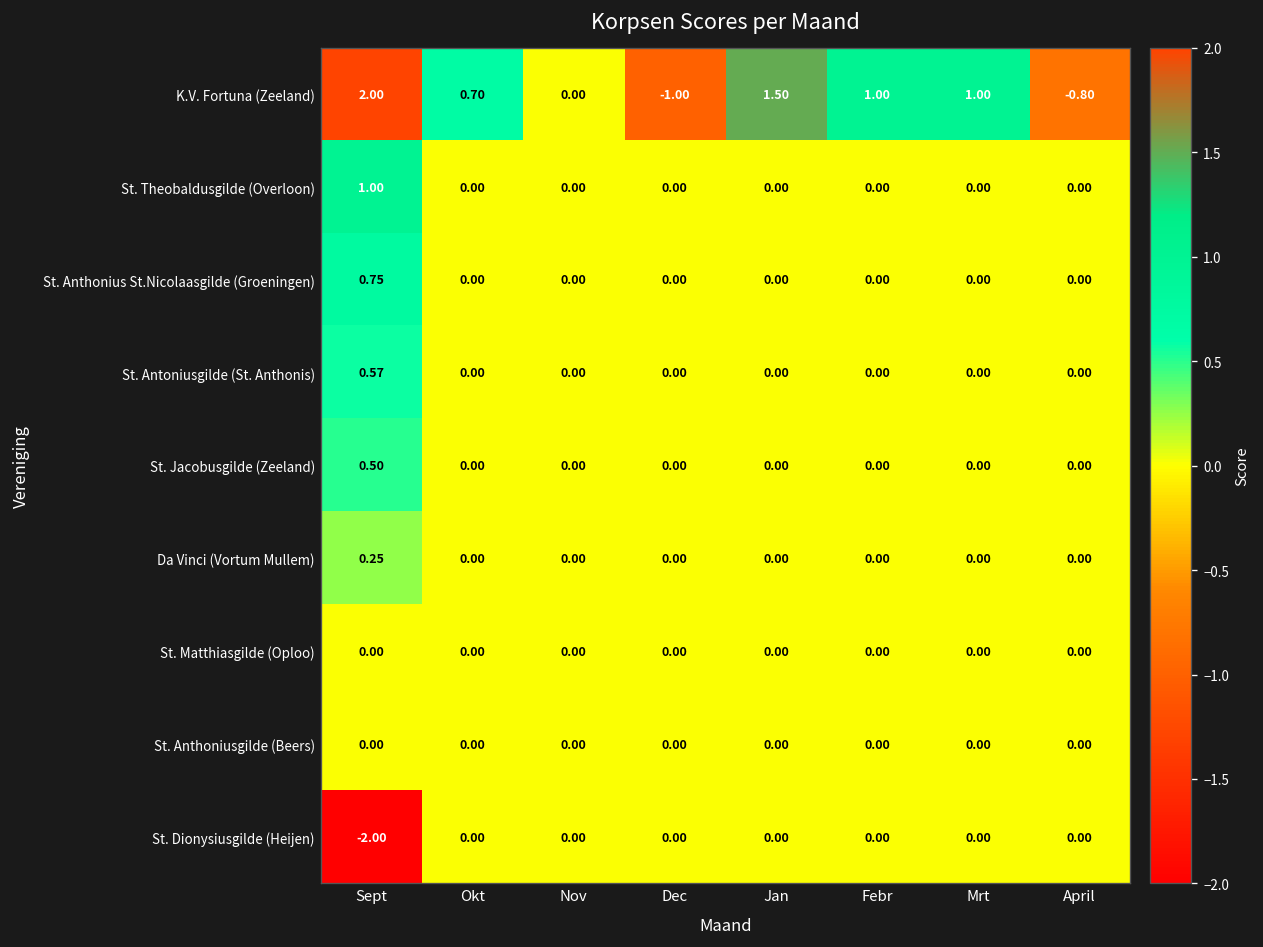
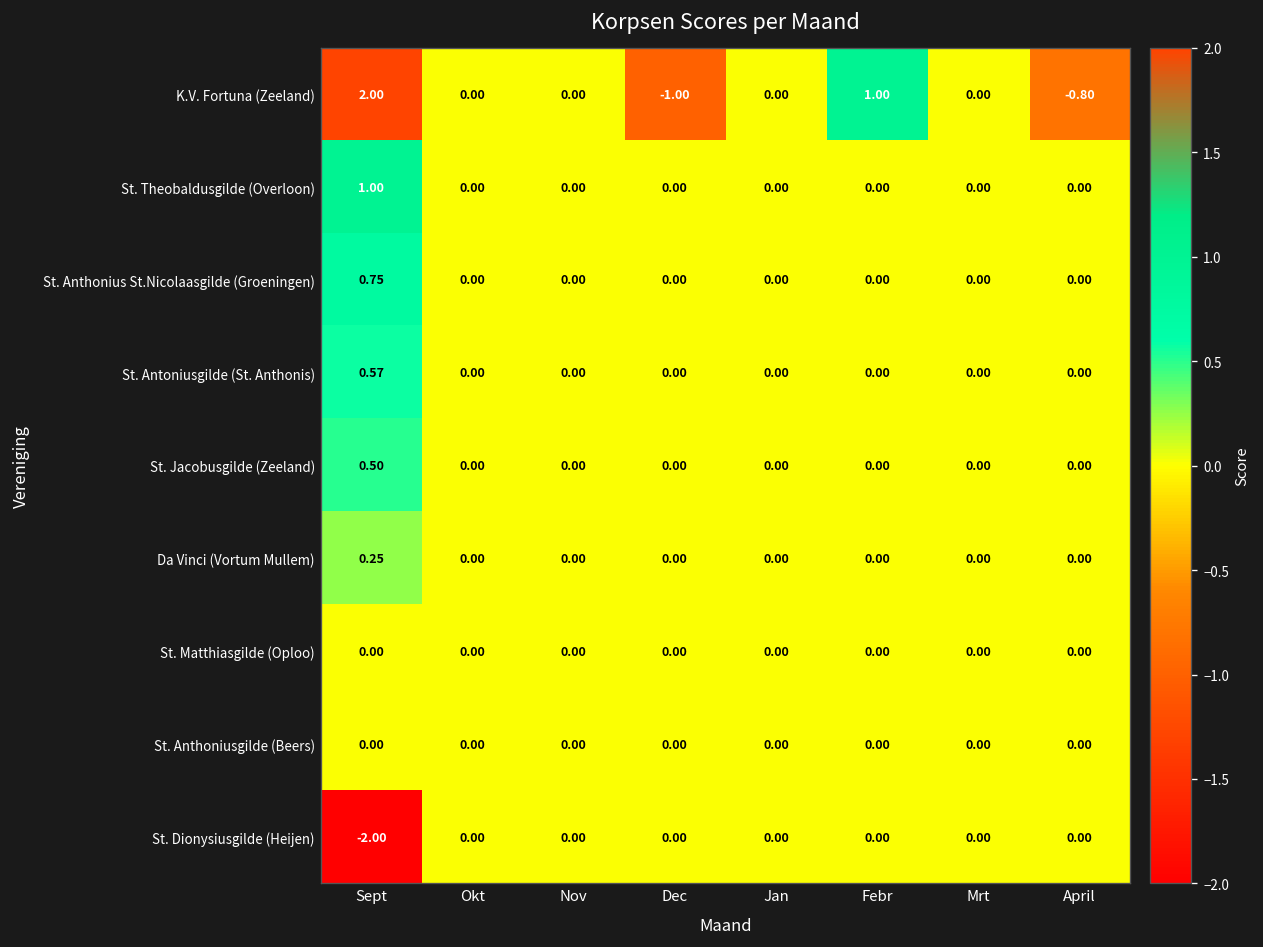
K.V. Fortuna (Zeeland), Okt: 0.70 -> 0.00
K.V. Fortuna (Zeeland), Jan: 1.50 -> 0.00
K.V. Fortuna (Zeeland), Mrt: 1.00 -> 0.00
